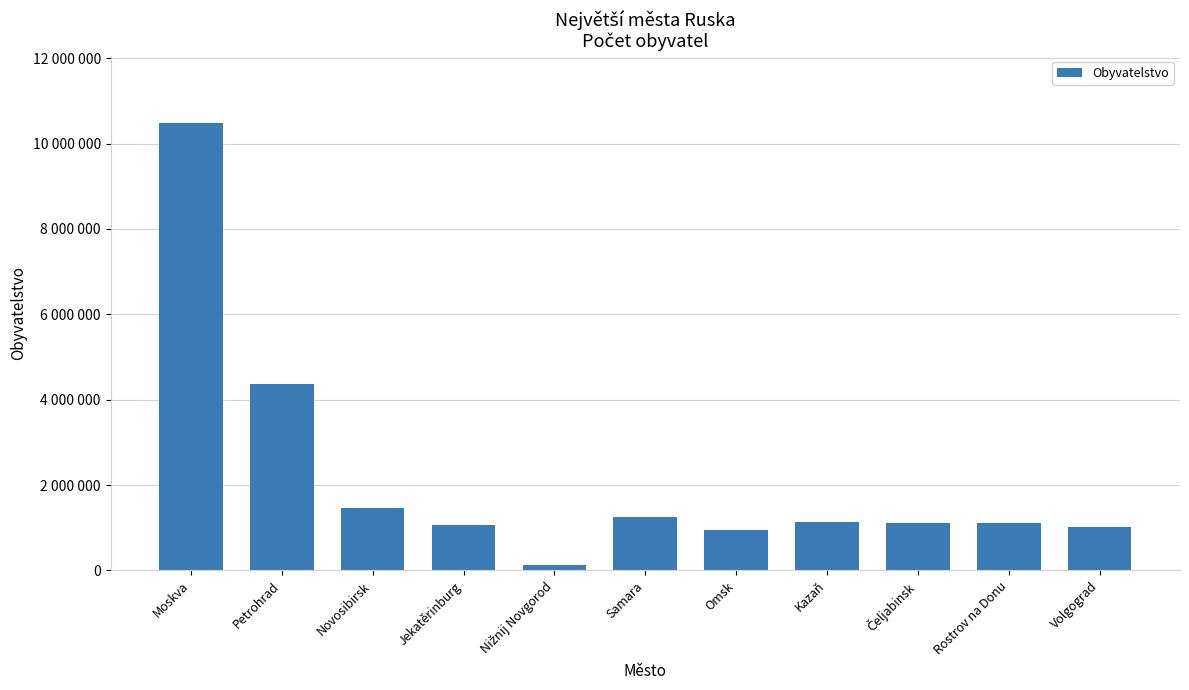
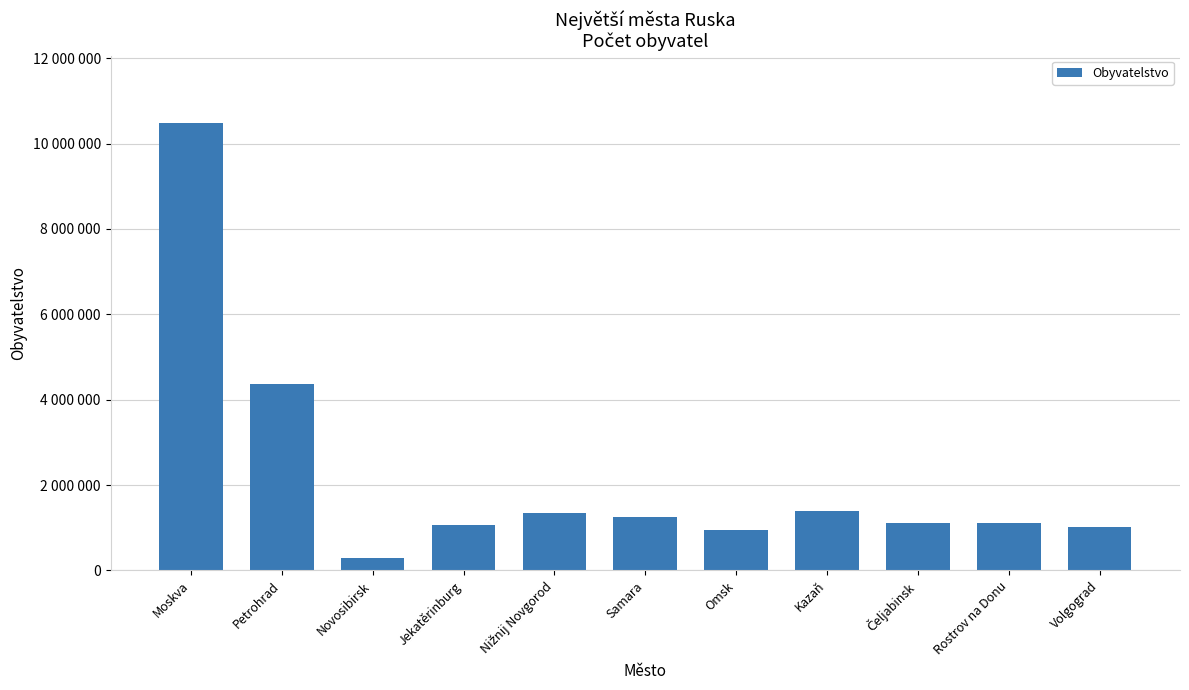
Novosibirsk: 1500000 -> 300000
Nižnij Novgorod: 100000 -> 1300000
Kazaň: 1100000 -> 1400000
